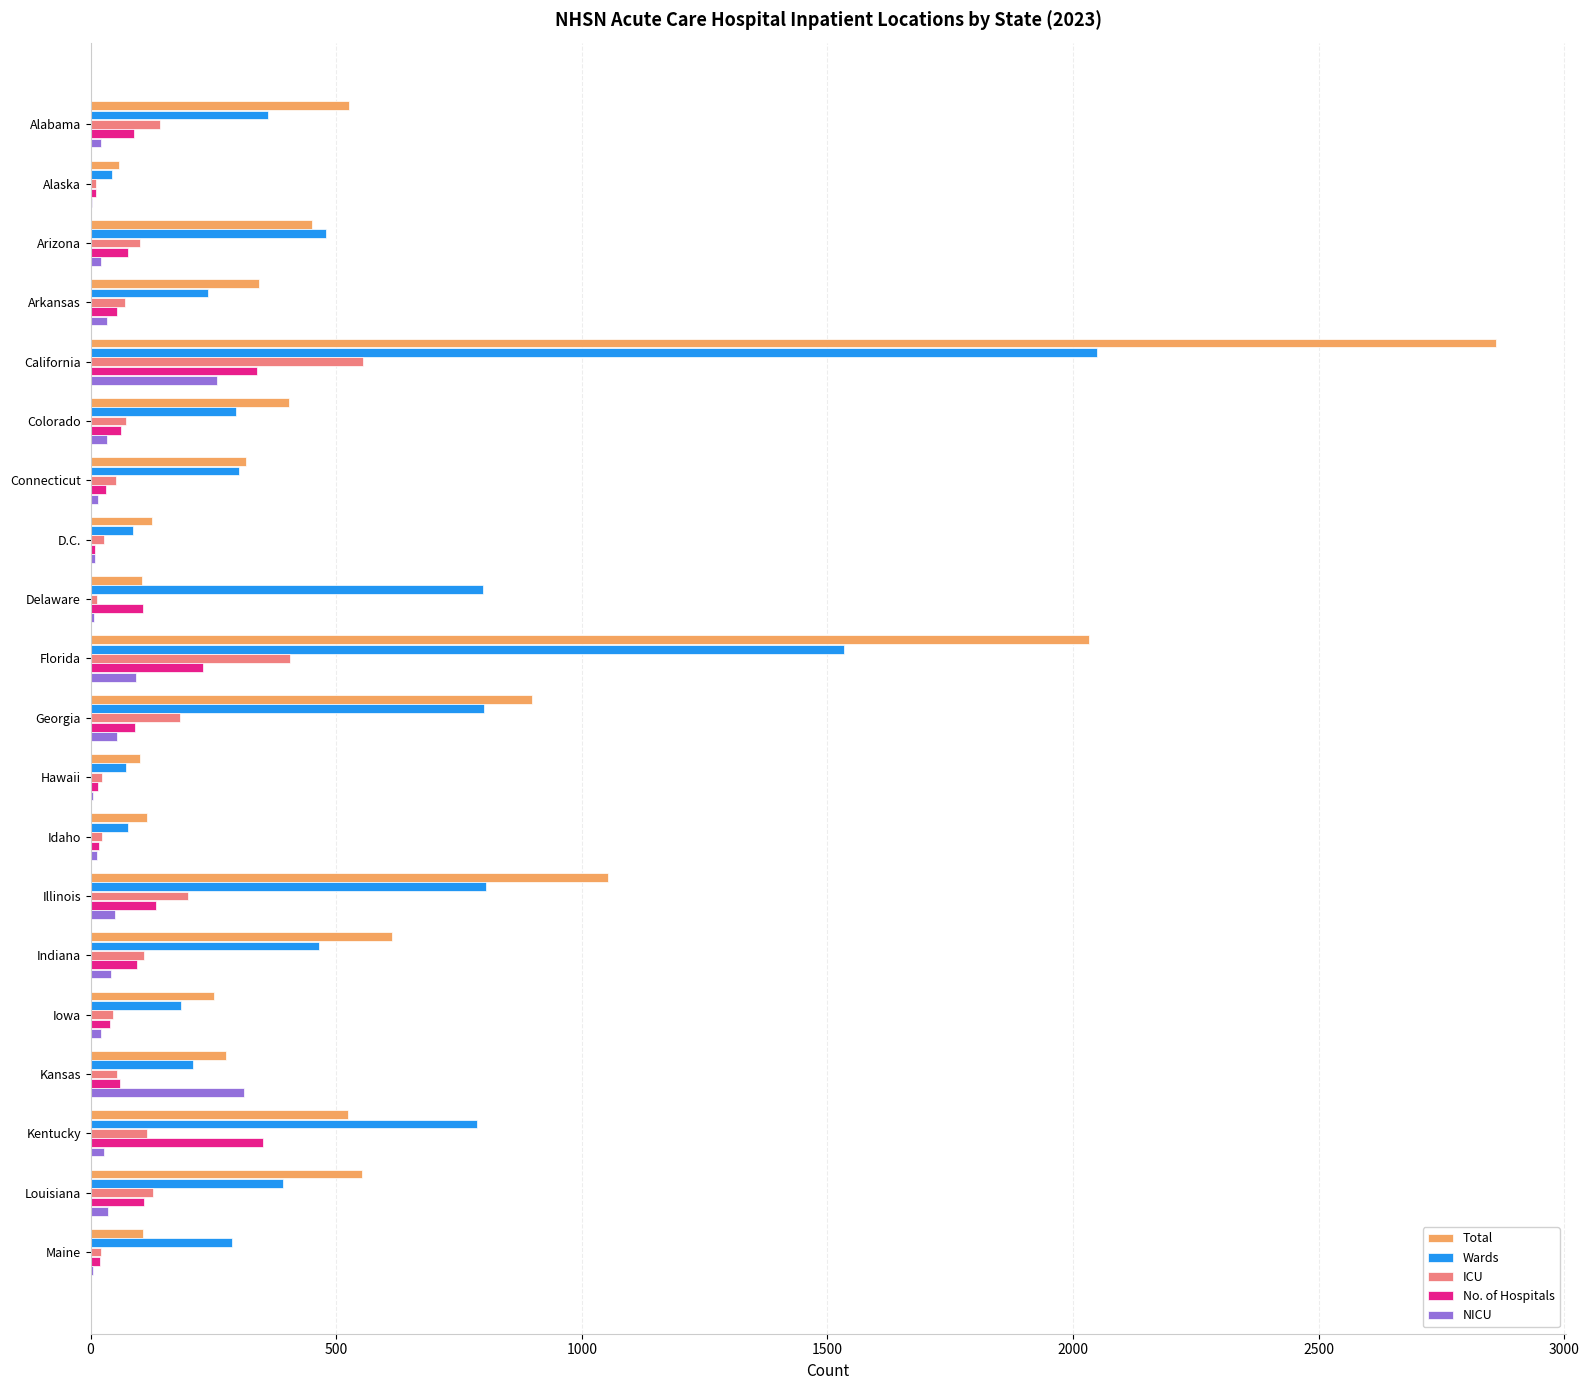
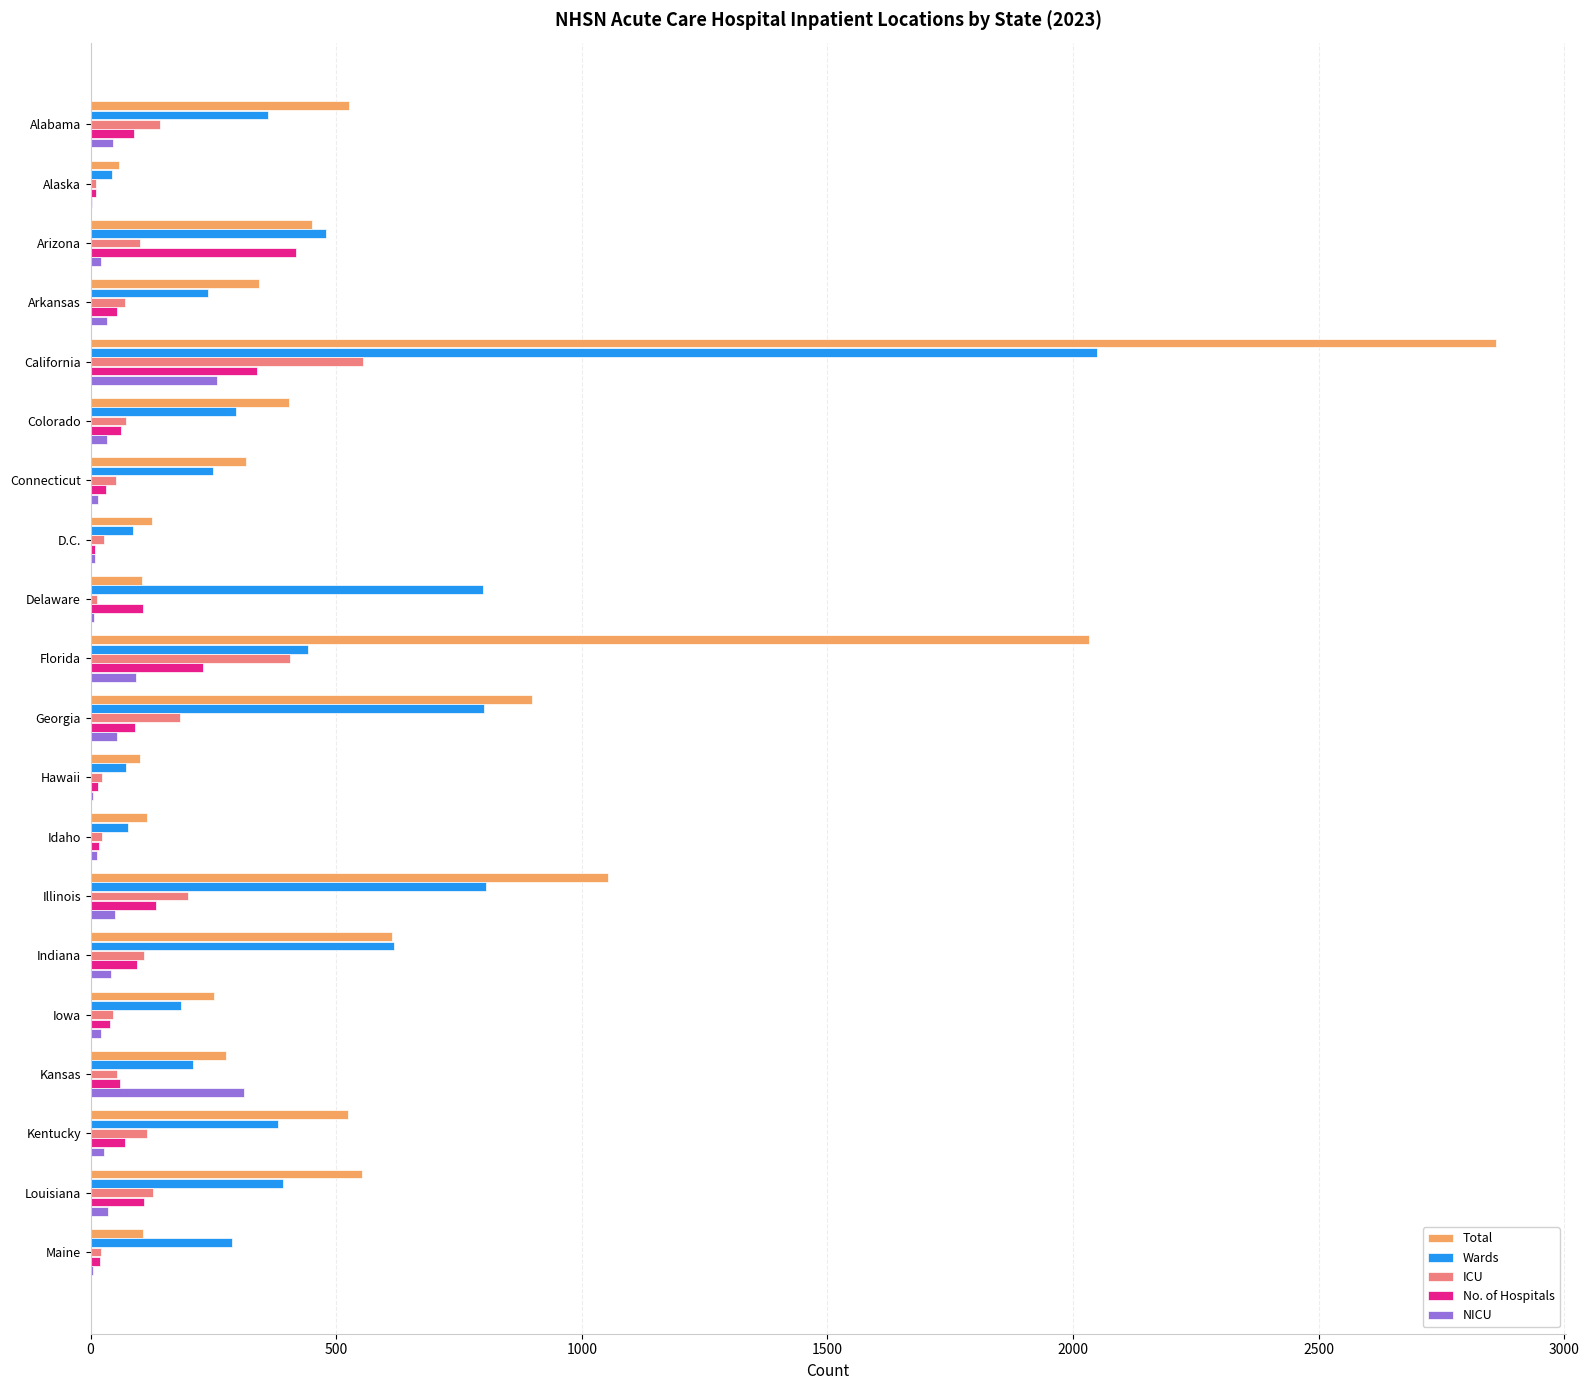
NICU, Alabama: 20 -> 50
No. of Hospitals, Arizona: 80 -> 420
Wards, Connecticut: 300 -> 250
Wards, Florida: 1530 -> 440
Wards, Indiana: 470 -> 620
Wards, Kentucky: 790 -> 380
No. of Hospitals, Kentucky: 350 -> 70
